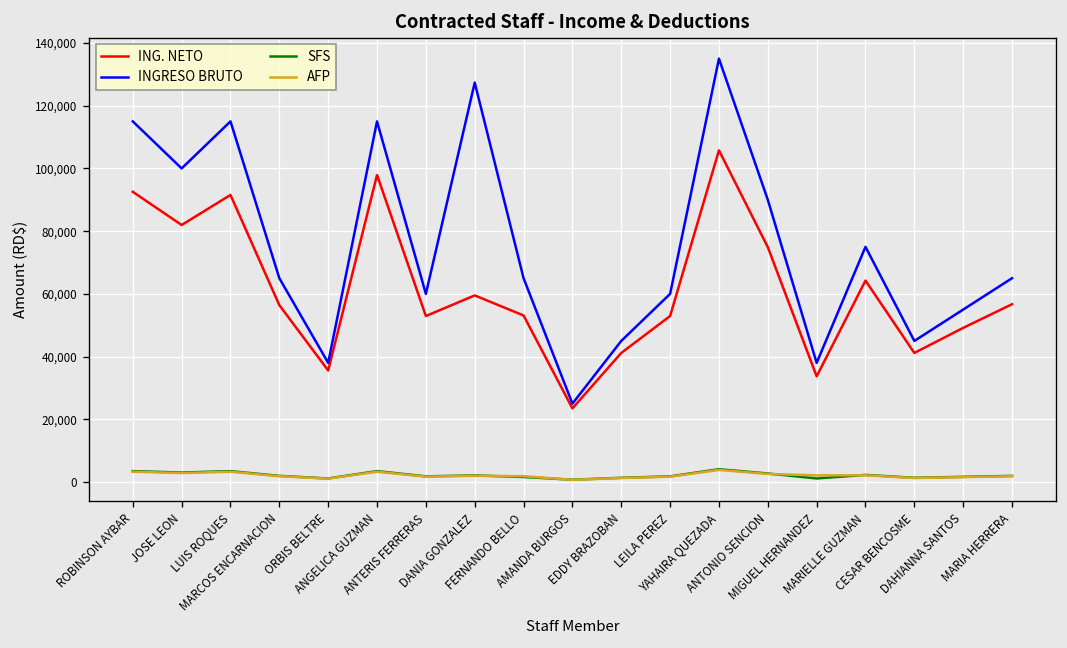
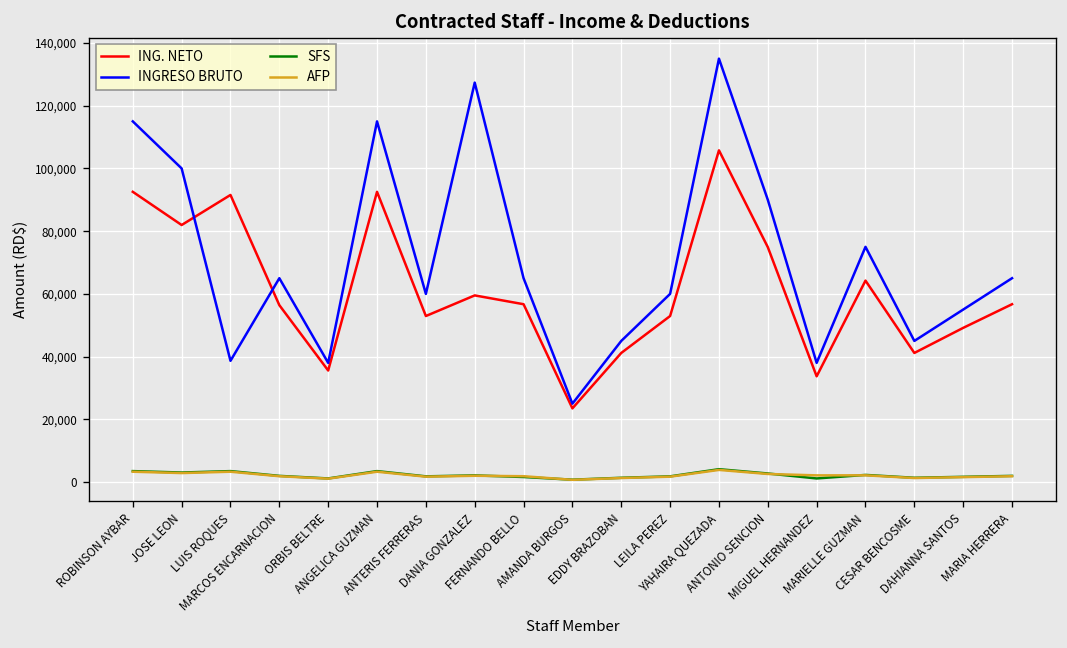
INGRESO BRUTO, LUIS ROQUES: 115,000 -> 39,000
ING. NETO, ANGELICA GUZMAN: 98,000 -> 93,000
ING. NETO, FERNANDO BELLO: 53,000 -> 57,000
